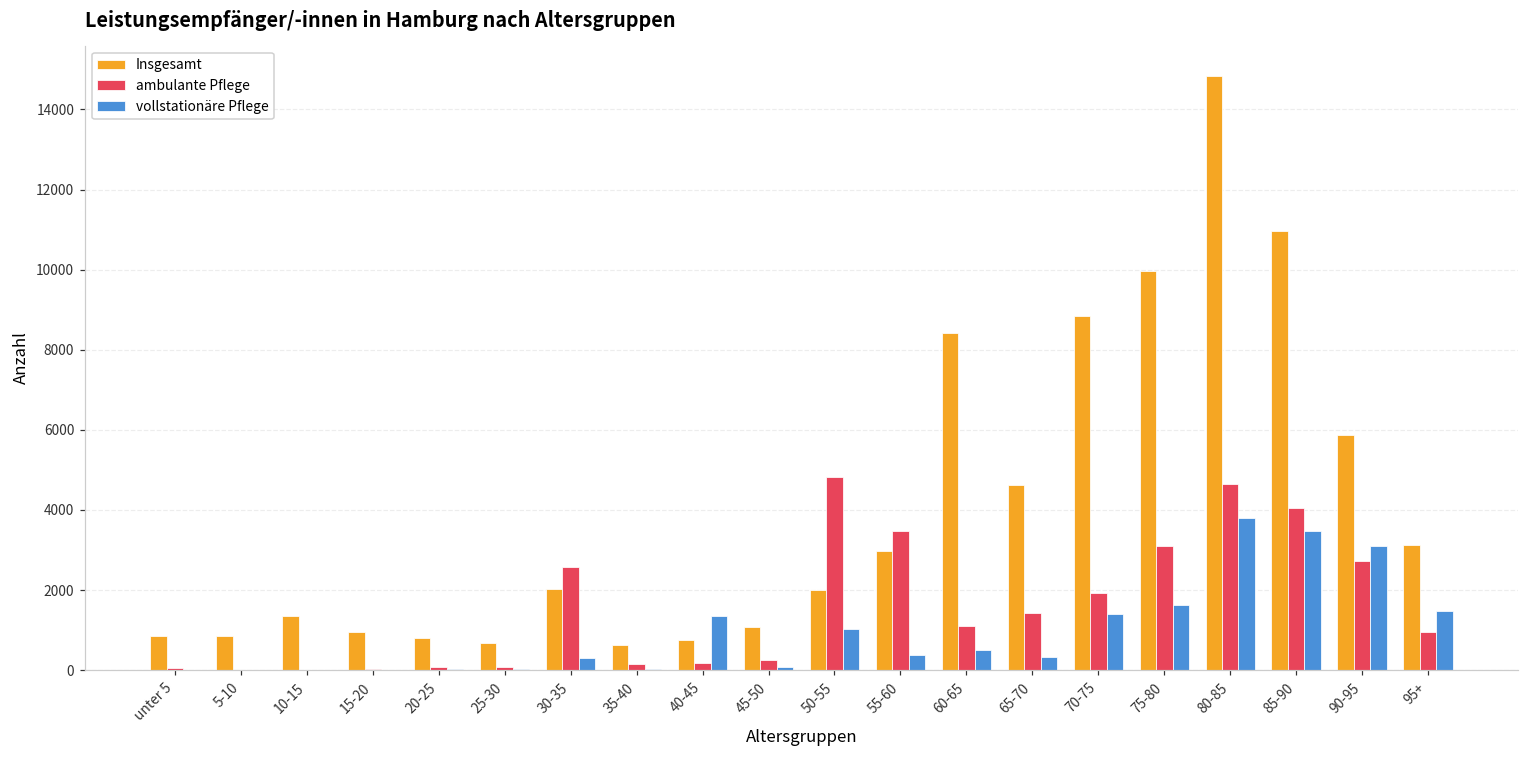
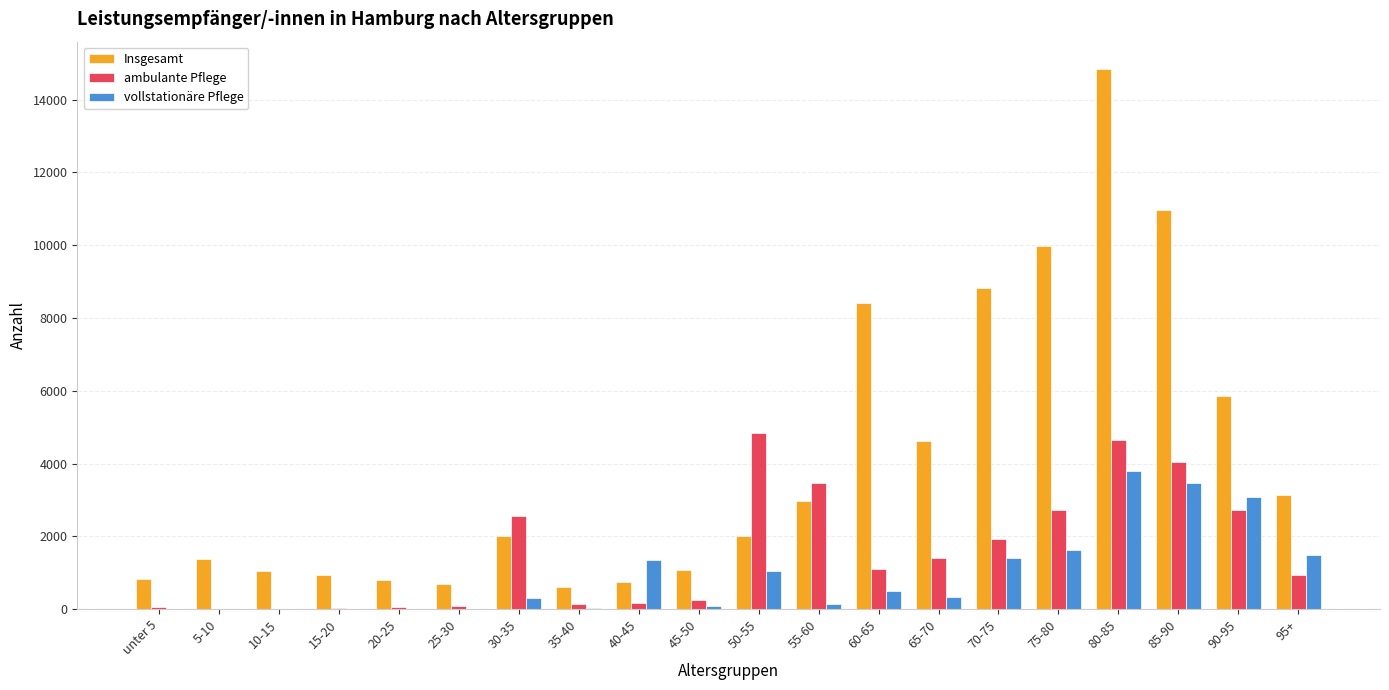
Insgesamt, 5-10: 900 -> 1400
Insgesamt, 10-15: 1400 -> 1000
vollstationäre Pflege, 55-60: 400 -> 100
ambulante Pflege, 75-80: 3100 -> 2700
